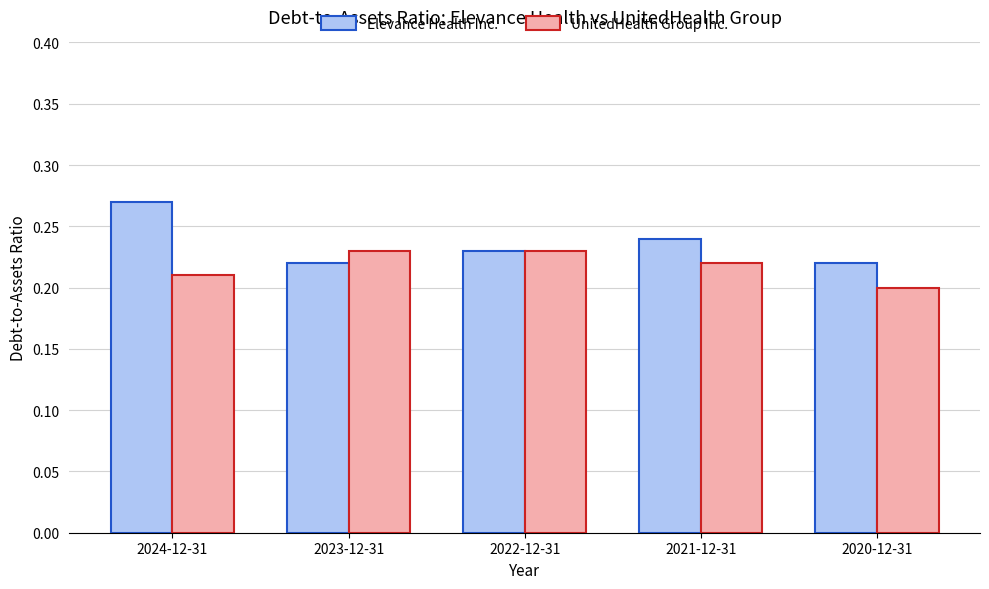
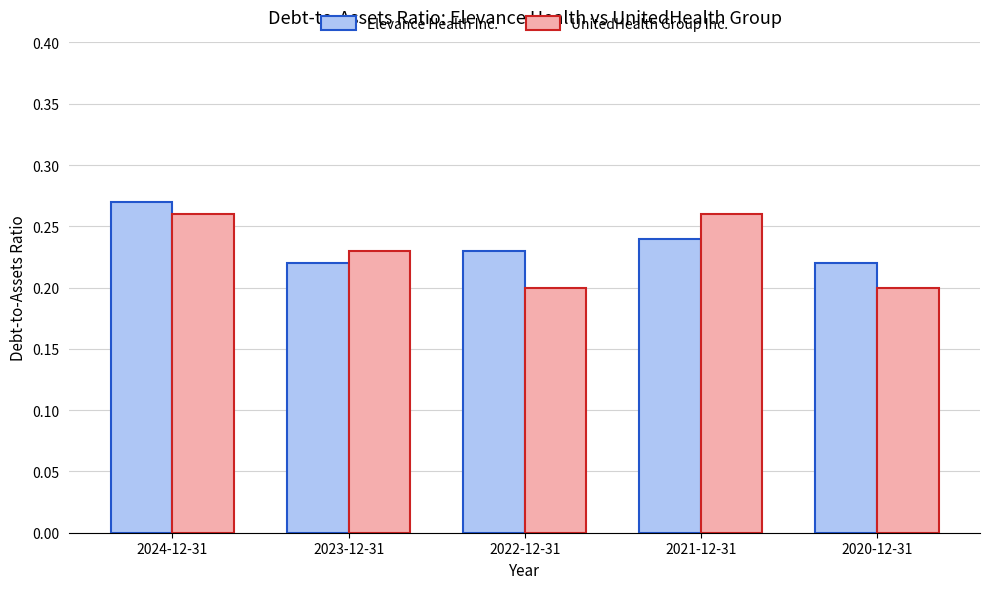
UnitedHealth Group Inc., 2024-12-31: 0.21 -> 0.26
UnitedHealth Group Inc., 2022-12-31: 0.23 -> 0.20
UnitedHealth Group Inc., 2021-12-31: 0.22 -> 0.26
